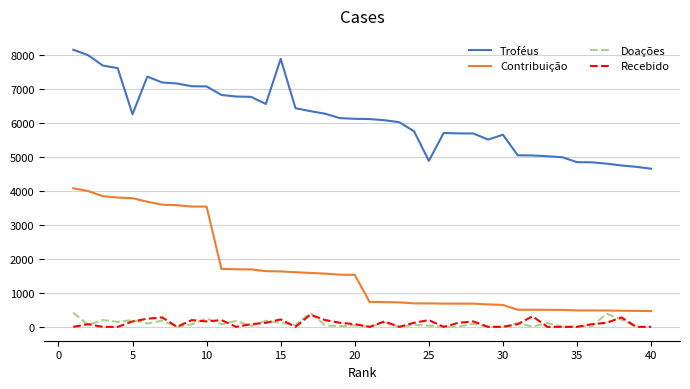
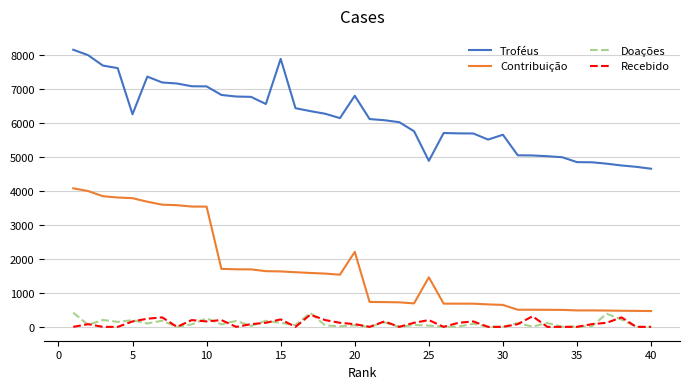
Troféus, 20: 6100 -> 6800
Contribuição, 20: 1500 -> 2200
Contribuição, 25: 700 -> 1500
